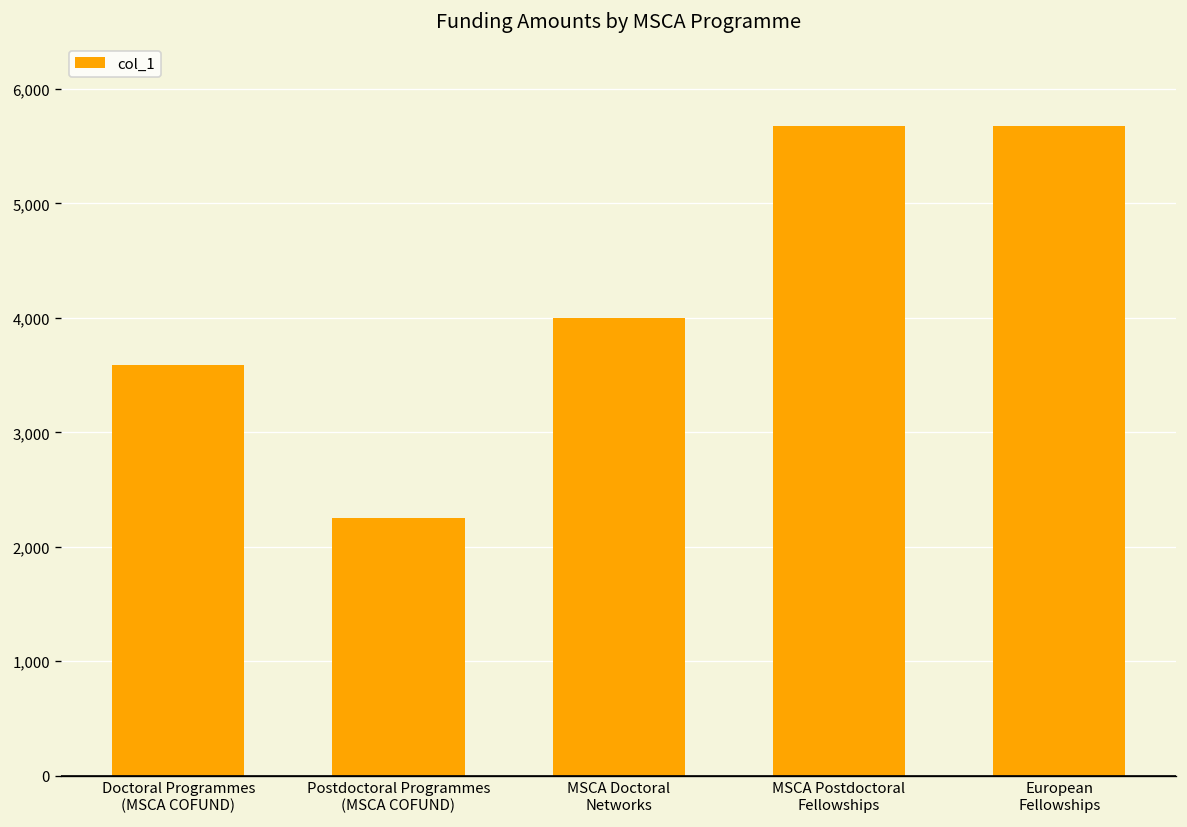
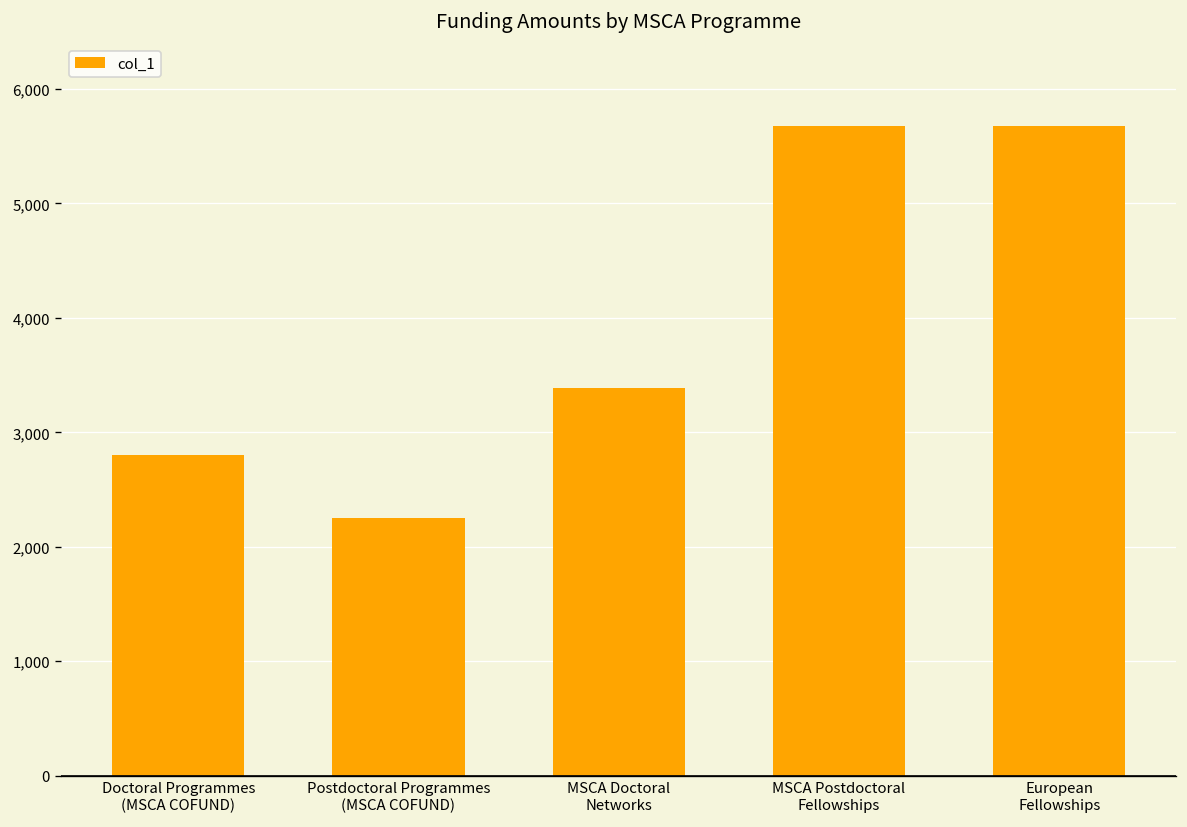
Doctoral Programmes (MSCA COFUND): 3,600 -> 2,800
MSCA Doctoral Networks: 4,000 -> 3,400
